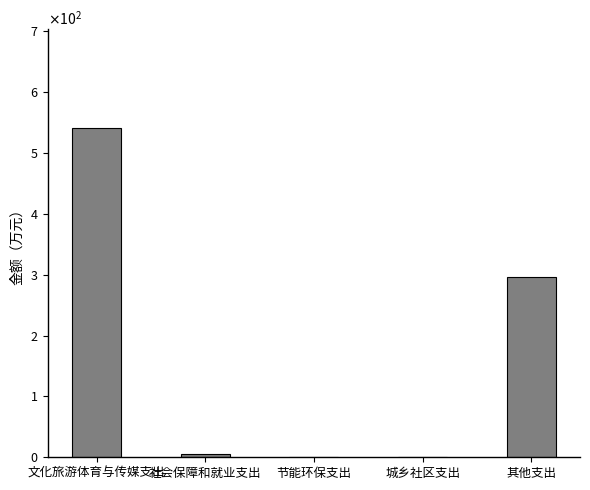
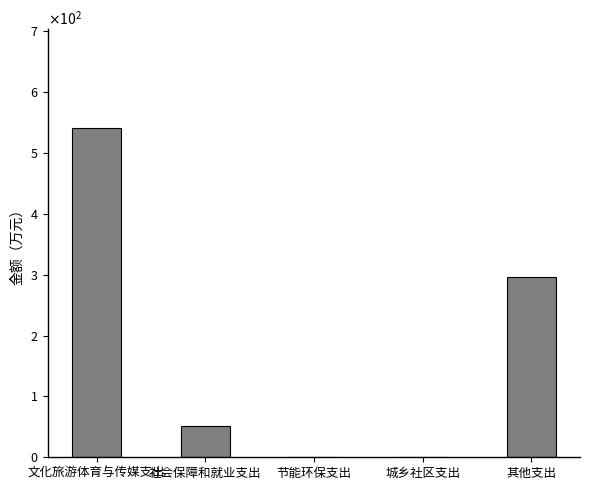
社会保障和就业支出: 10 -> 50
